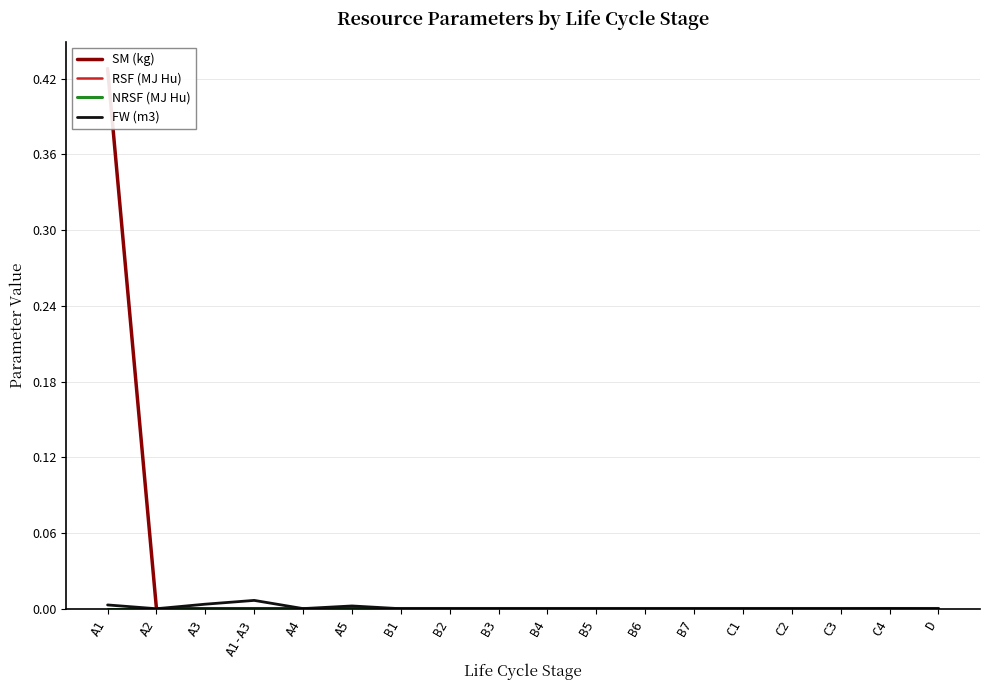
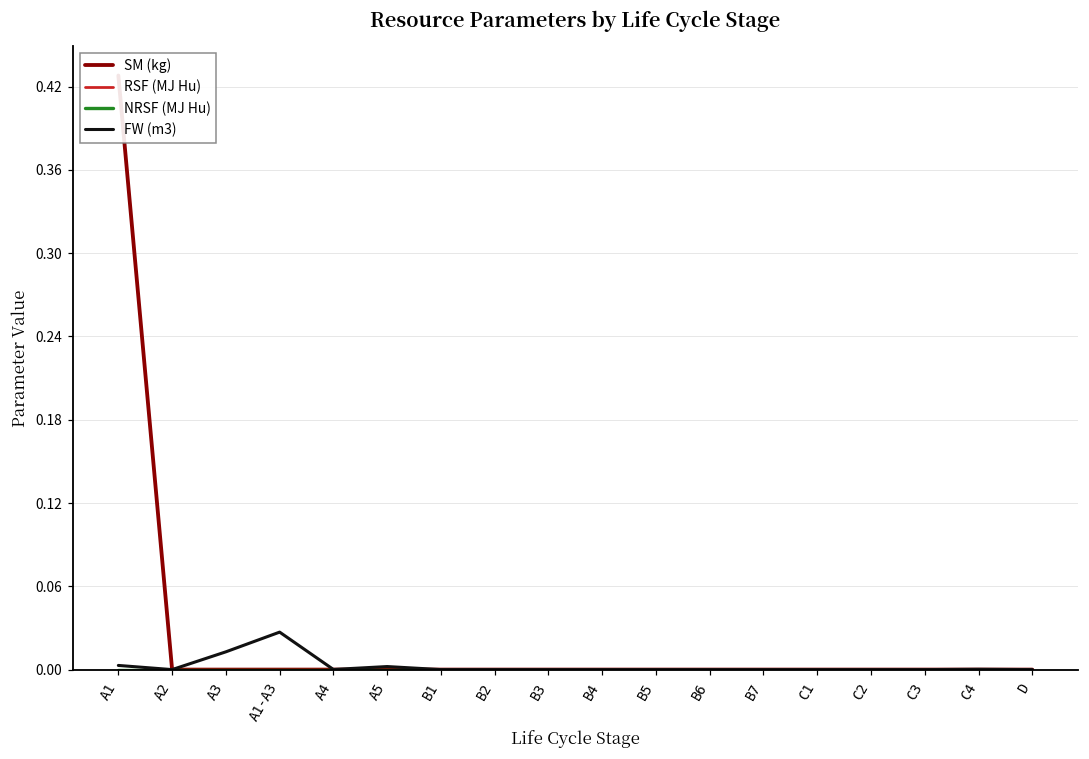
FW (m3), A3: 0.004 -> 0.013
FW (m3), A1-A3: 0.007 -> 0.027
